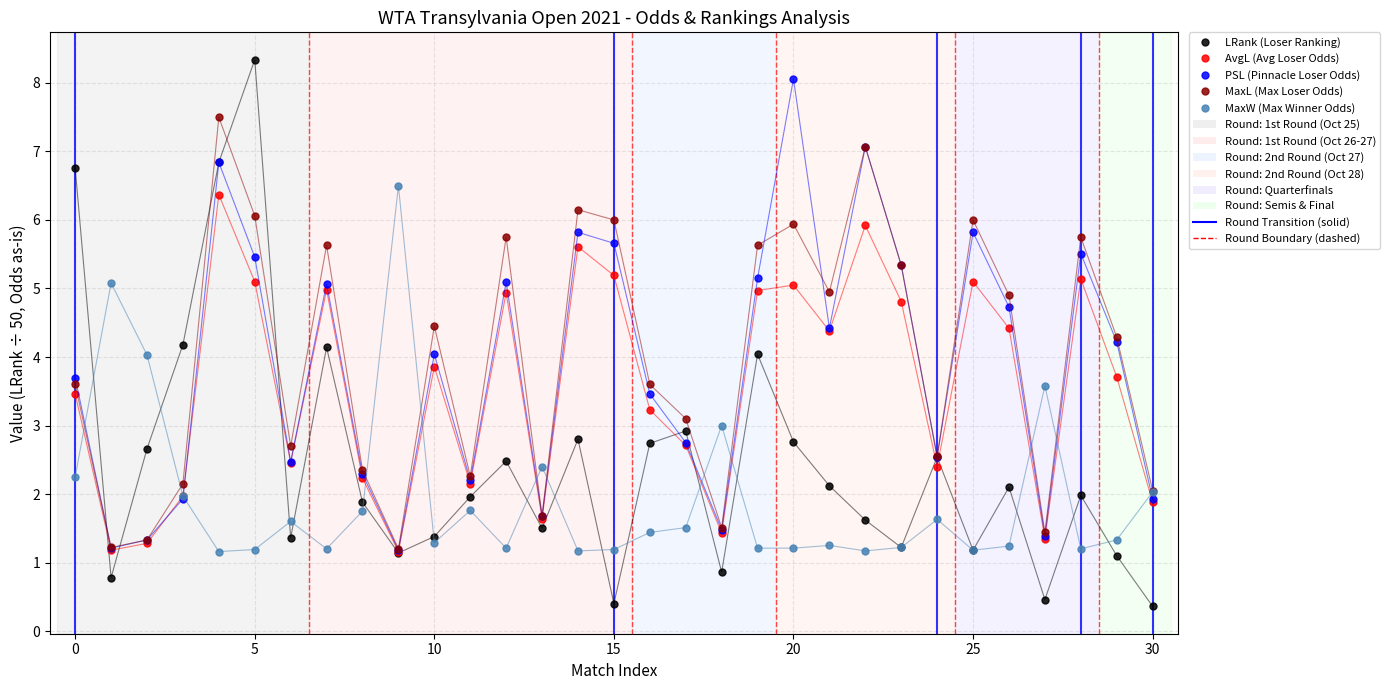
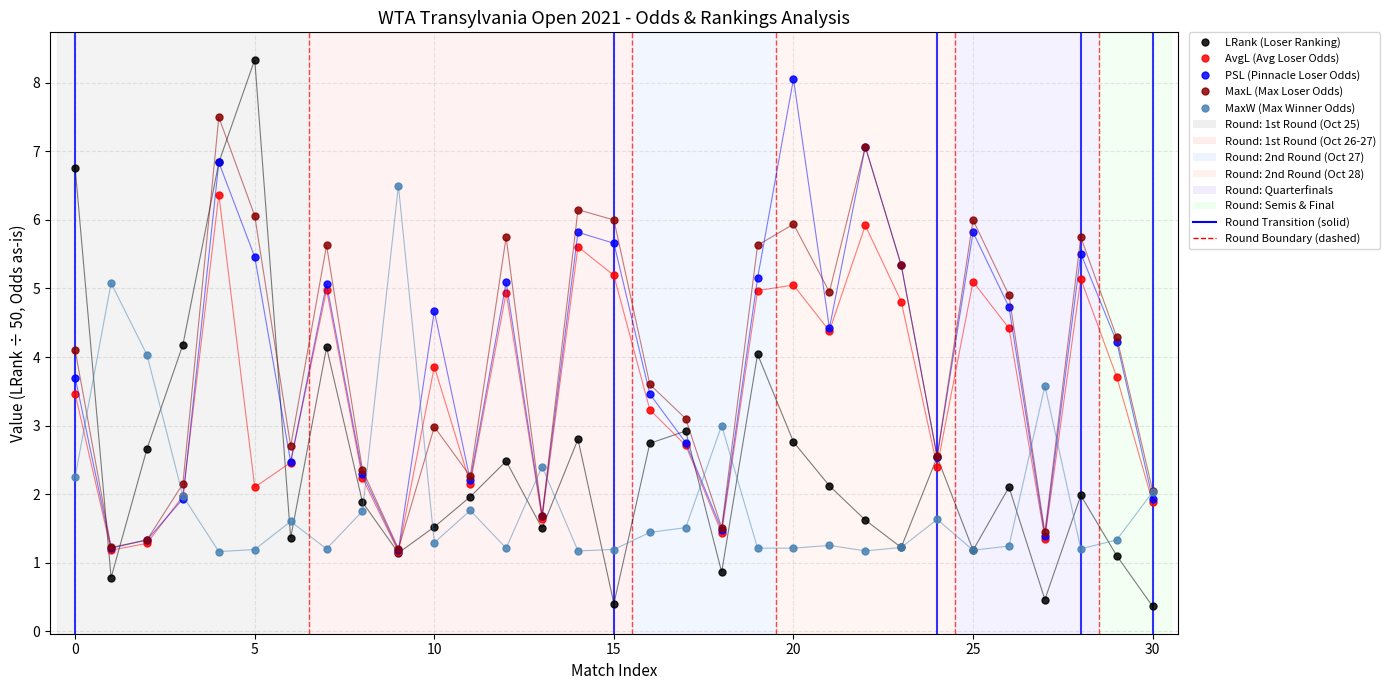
MaxL (Max Loser Odds), 0: 3.6 -> 4.1
AvgL (Avg Loser Odds), 5: 5.1 -> 2.1
LRank (Loser Ranking), 10: 1.4 -> 1.5
PSL (Pinnacle Loser Odds), 10: 4.0 -> 4.7
MaxL (Max Loser Odds), 10: 4.5 -> 3.0
